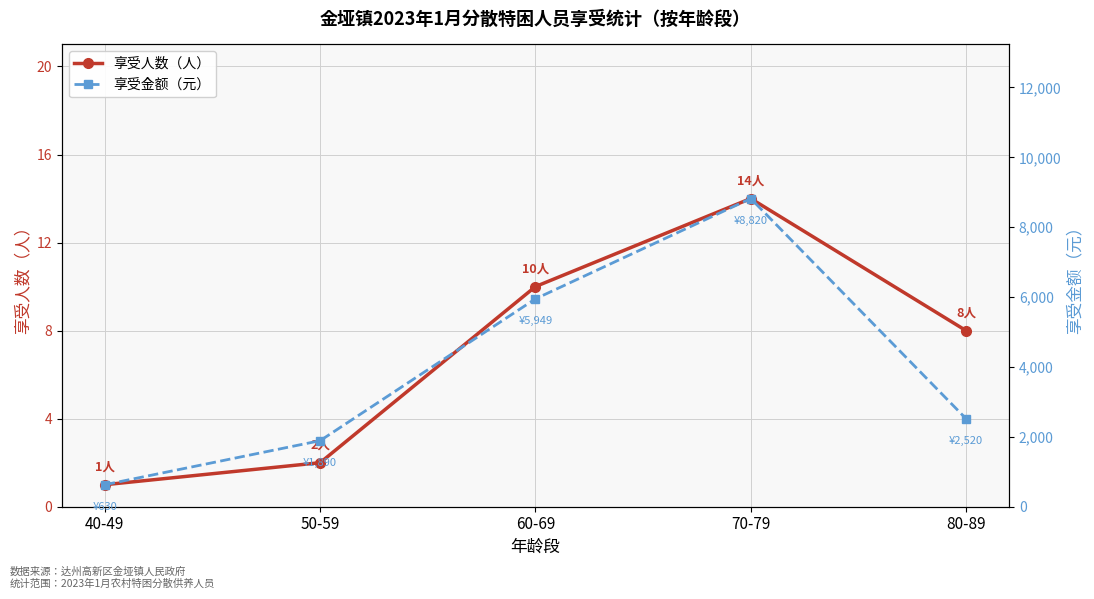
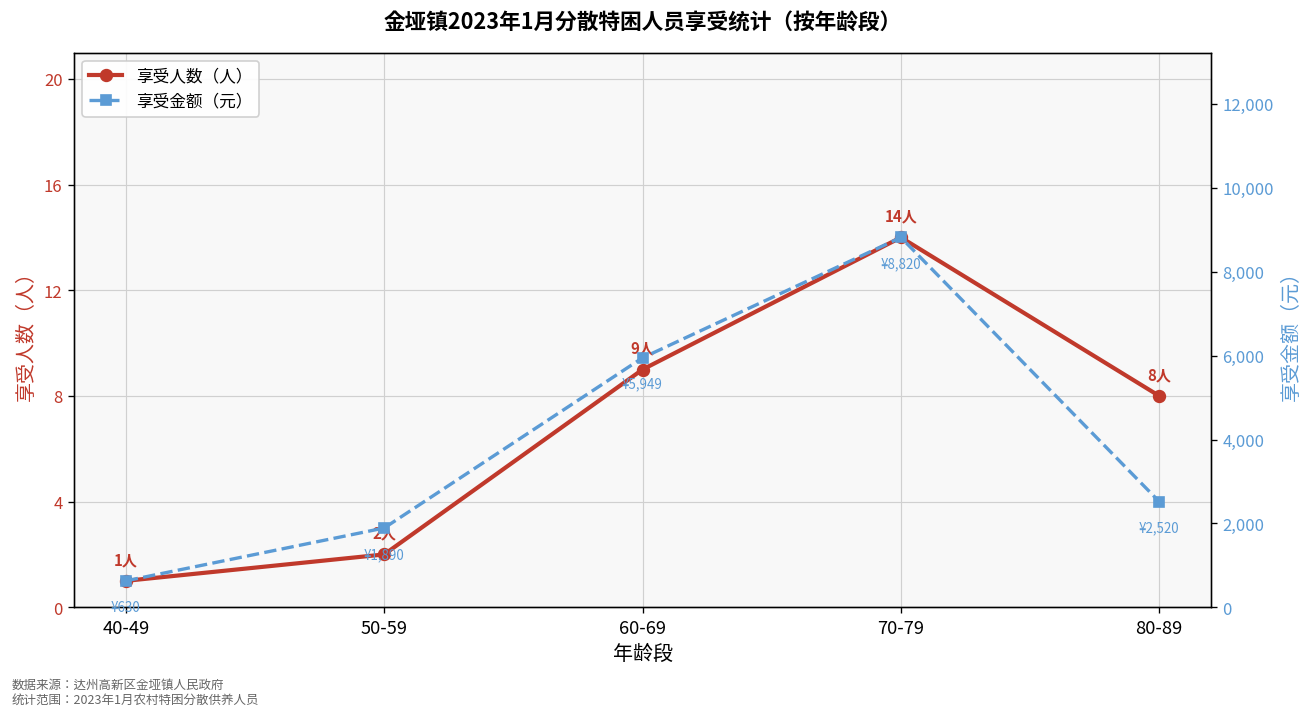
享受人数（人）, 60-69: 10人 -> 9人
